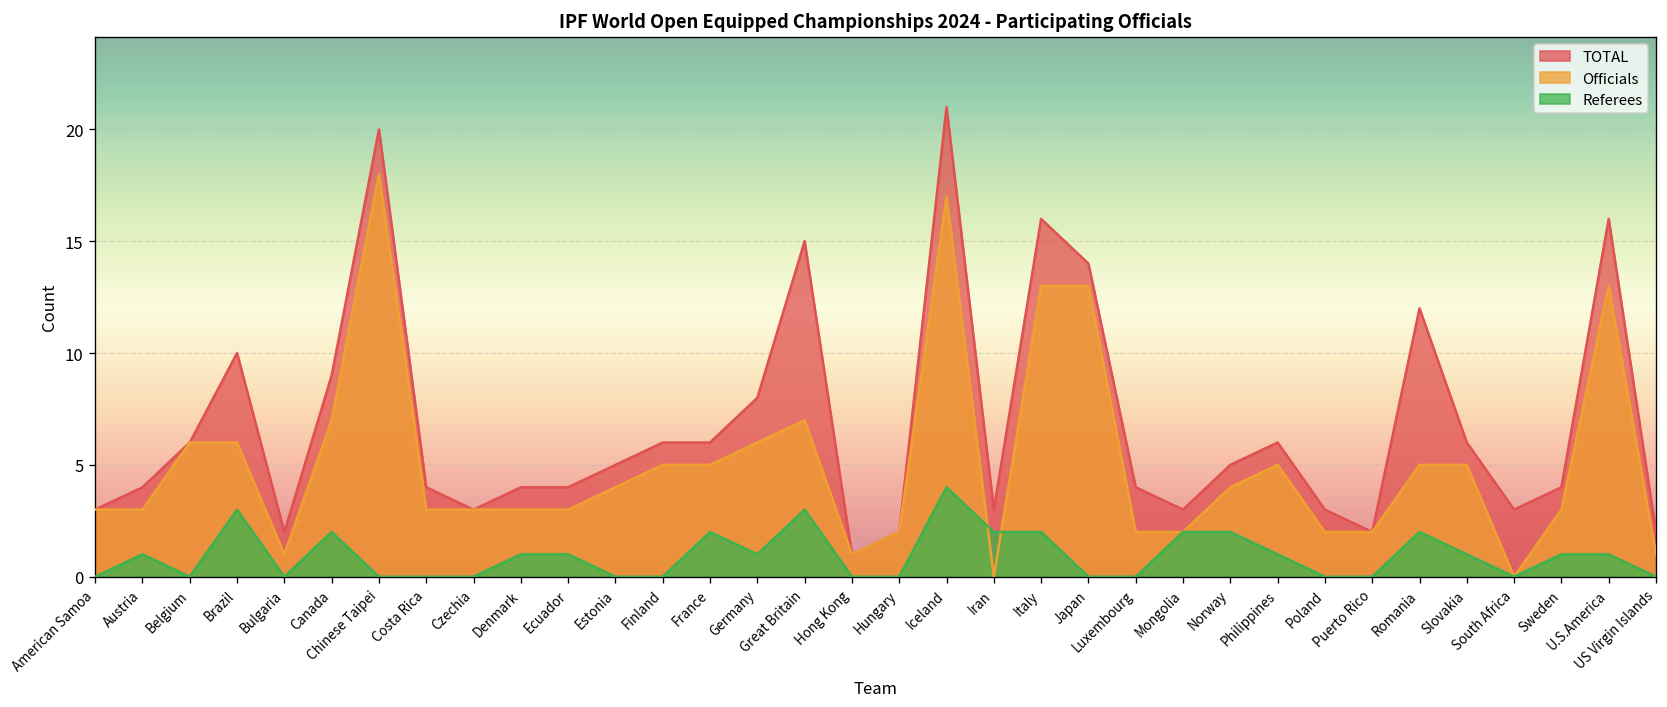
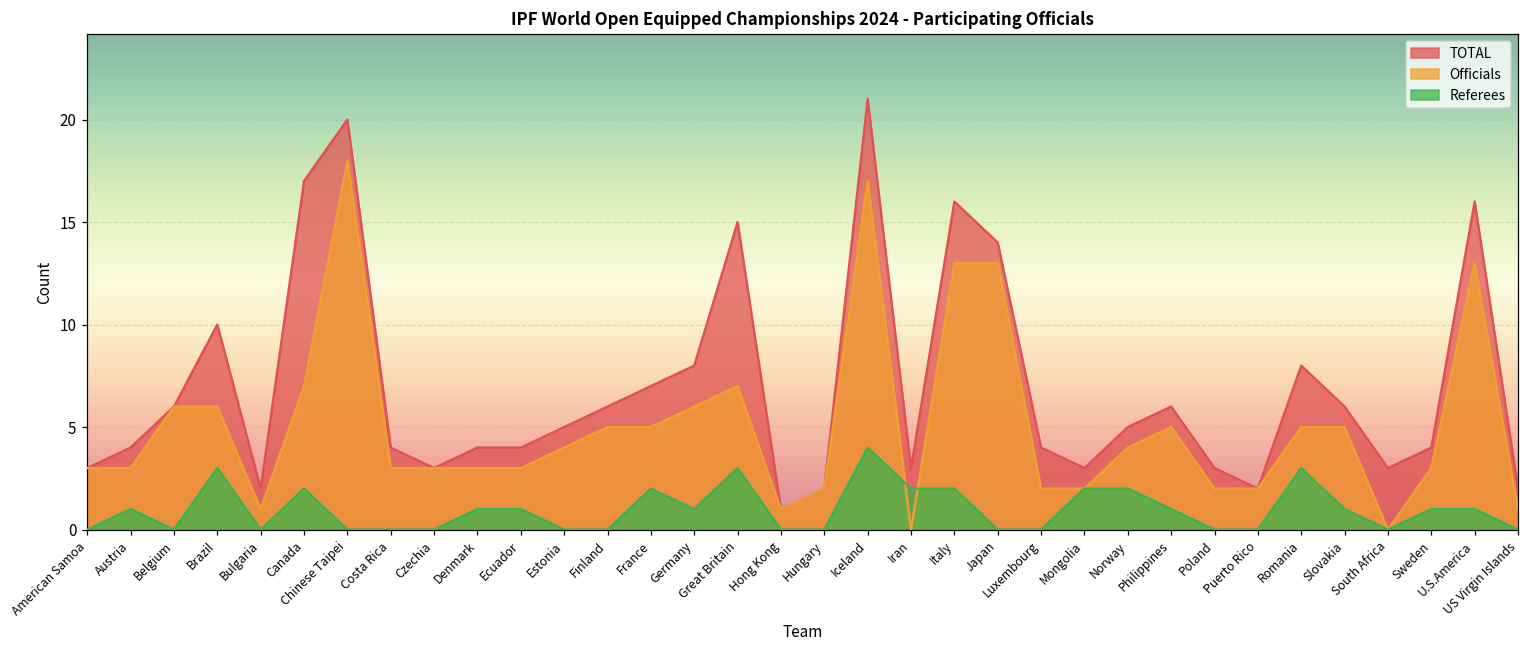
TOTAL, Canada: 9 -> 17
TOTAL, France: 6 -> 7
TOTAL, Romania: 12 -> 8
Referees, Romania: 2 -> 3
